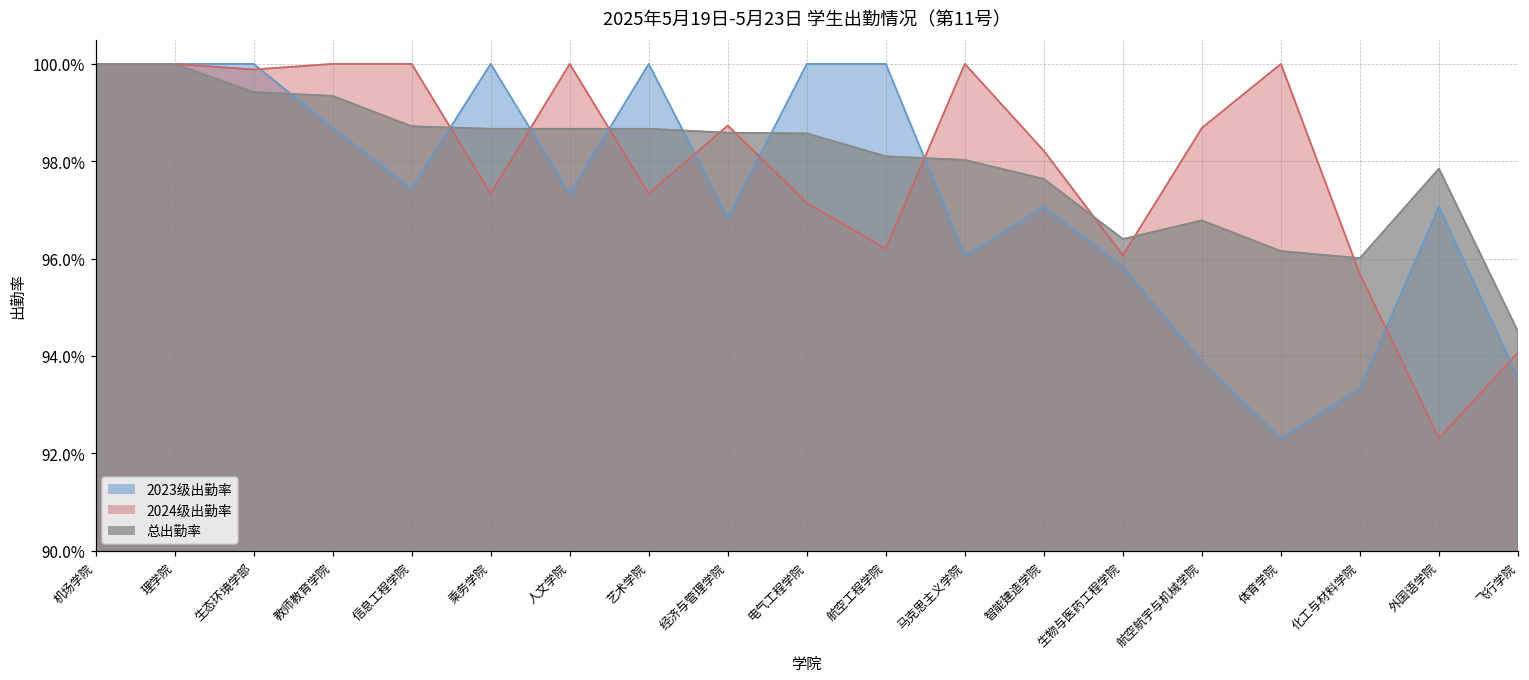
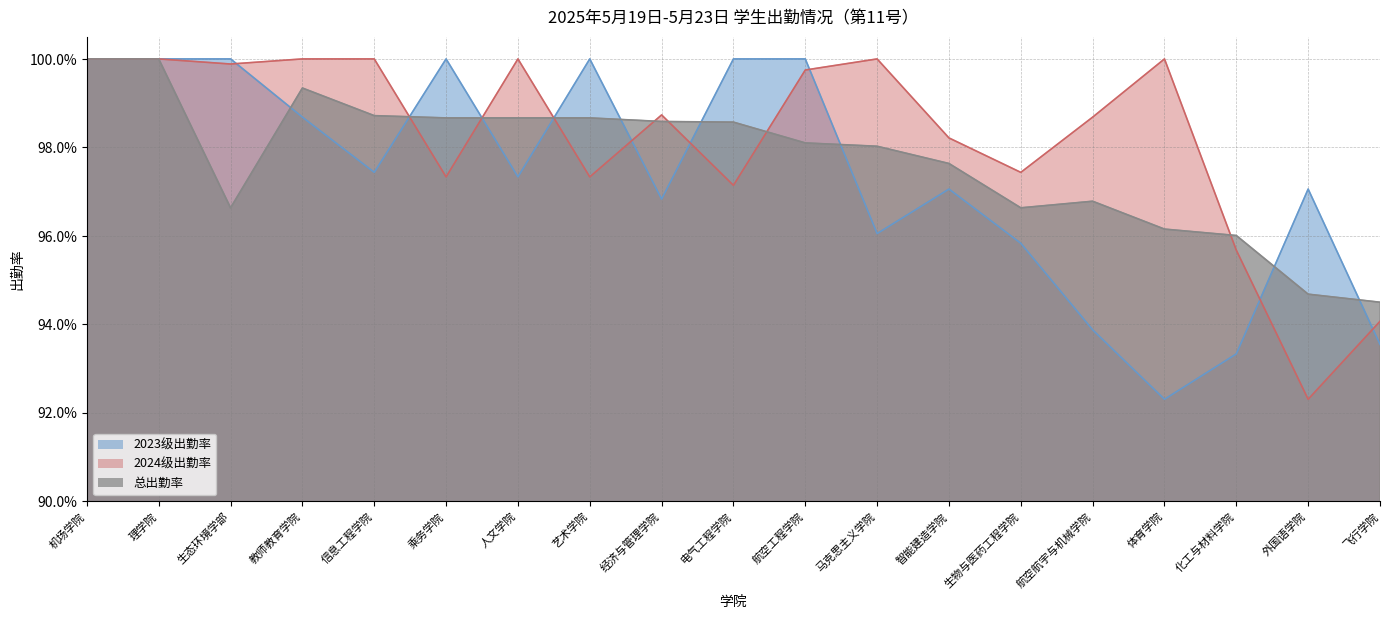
总出勤率, 生态环境学部: 99.4% -> 96.6%
2024级出勤率, 航空工程学院: 96.2% -> 99.7%
2024级出勤率, 生物与医药工程学院: 96.1% -> 97.4%
总出勤率, 生物与医药工程学院: 96.4% -> 96.6%
总出勤率, 外国语学院: 97.8% -> 94.7%
